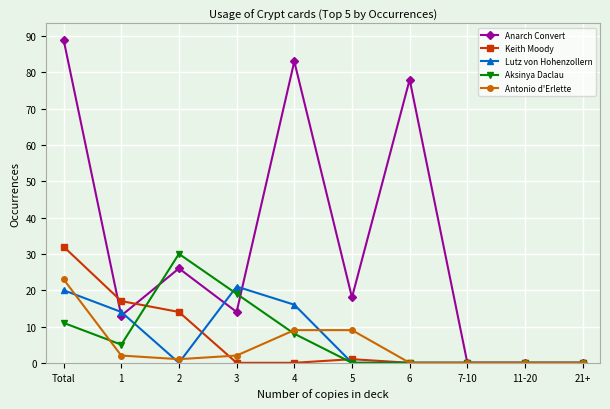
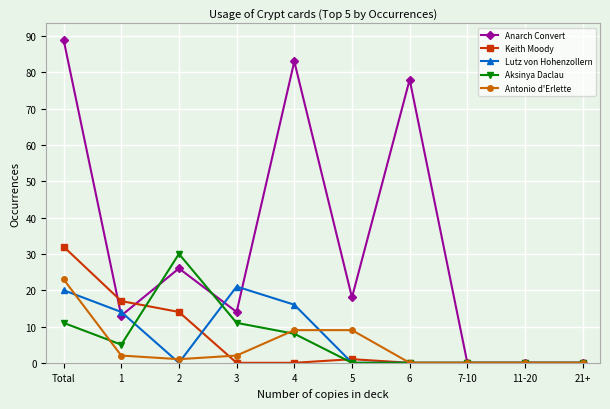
Aksinya Daclau, 3: 19 -> 11
